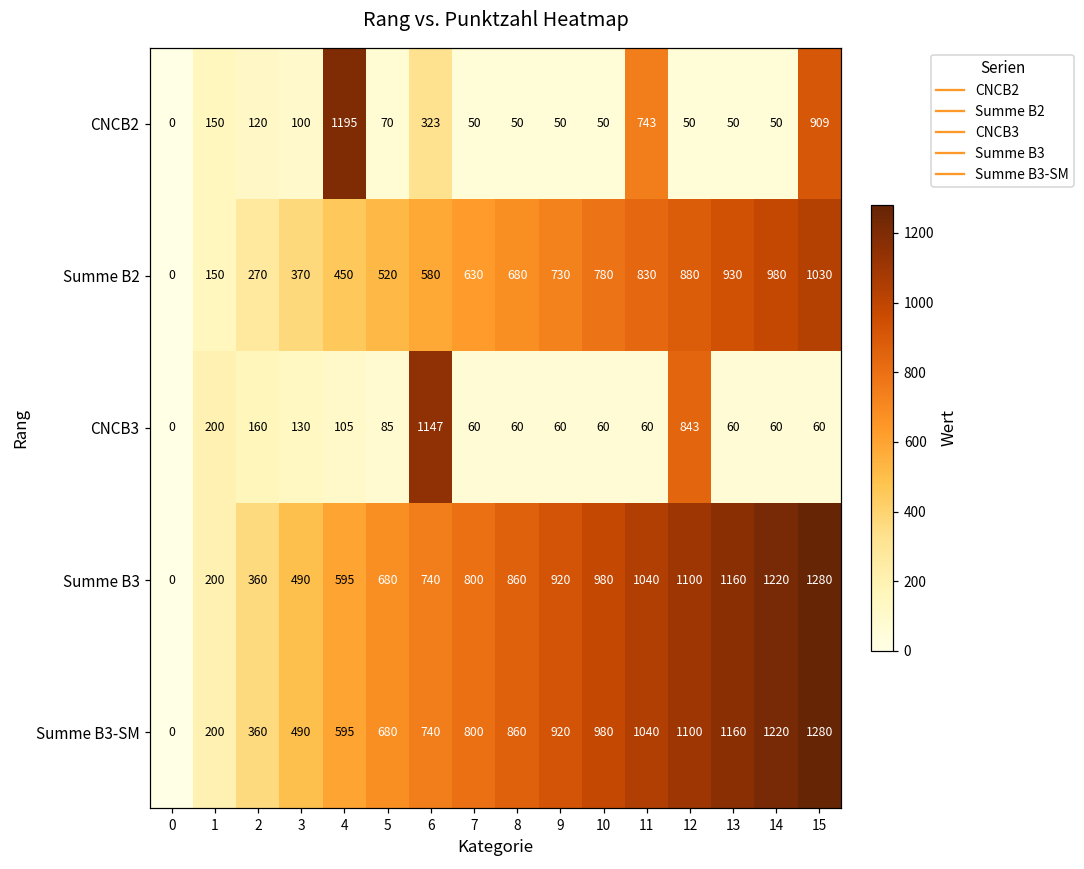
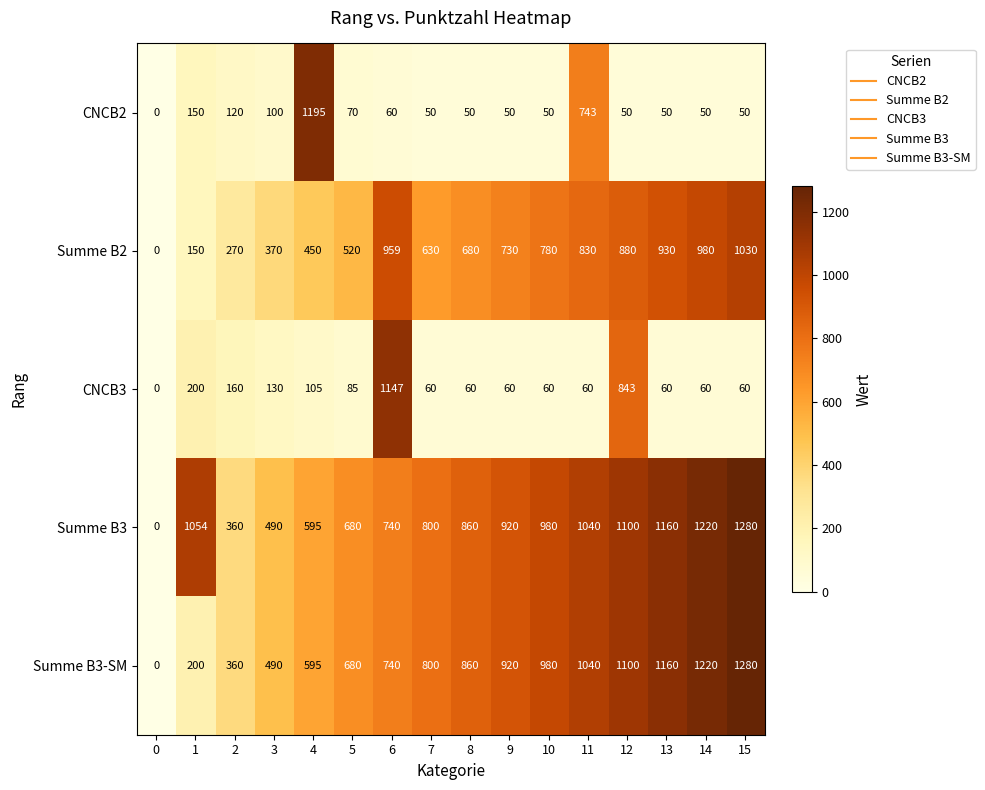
CNCB2, 6: 323 -> 60
CNCB2, 15: 909 -> 50
Summe B2, 6: 580 -> 959
Summe B3, 1: 200 -> 1054
